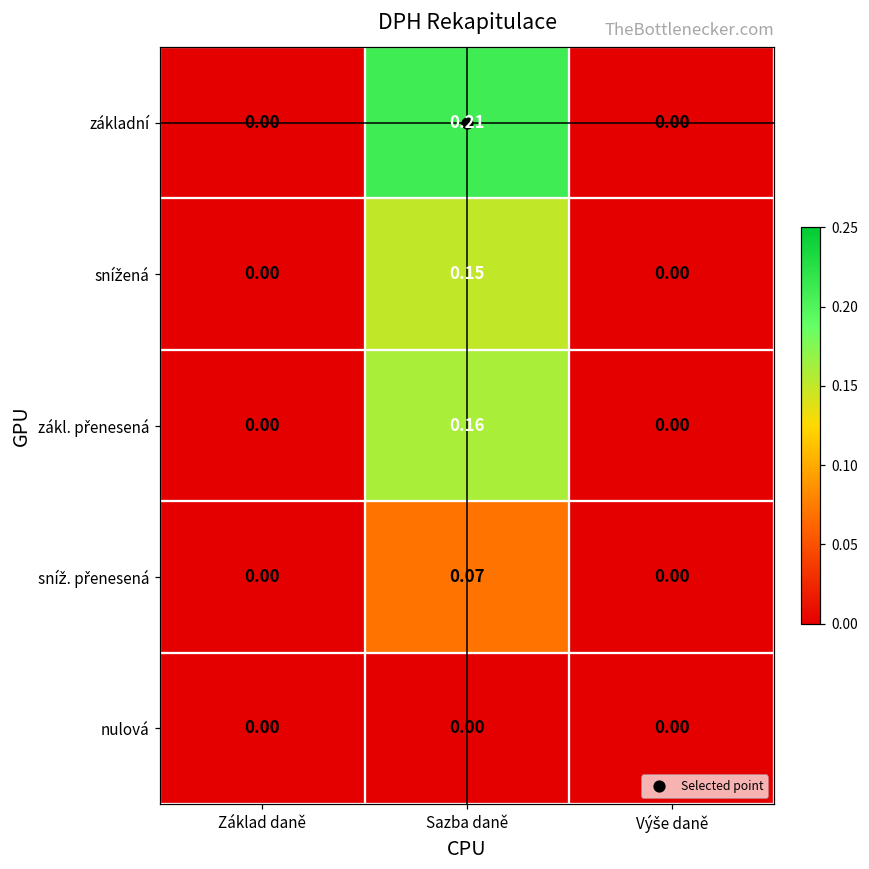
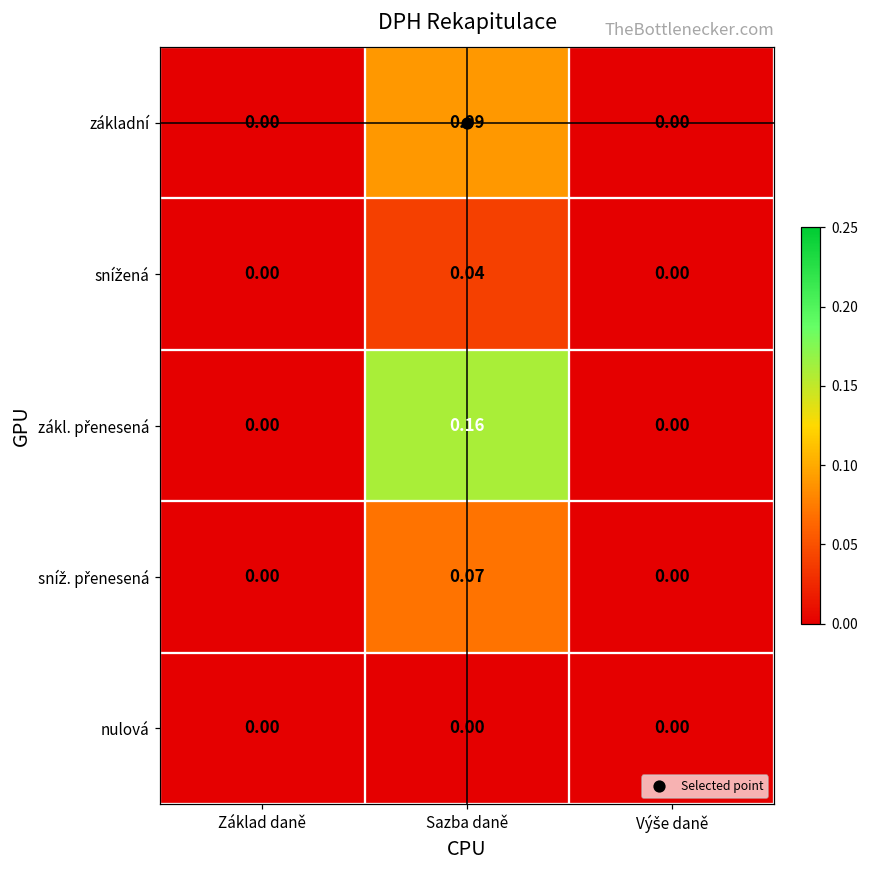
základní, Sazba daně: 0.21 -> 0.09
snížená, Sazba daně: 0.15 -> 0.04
